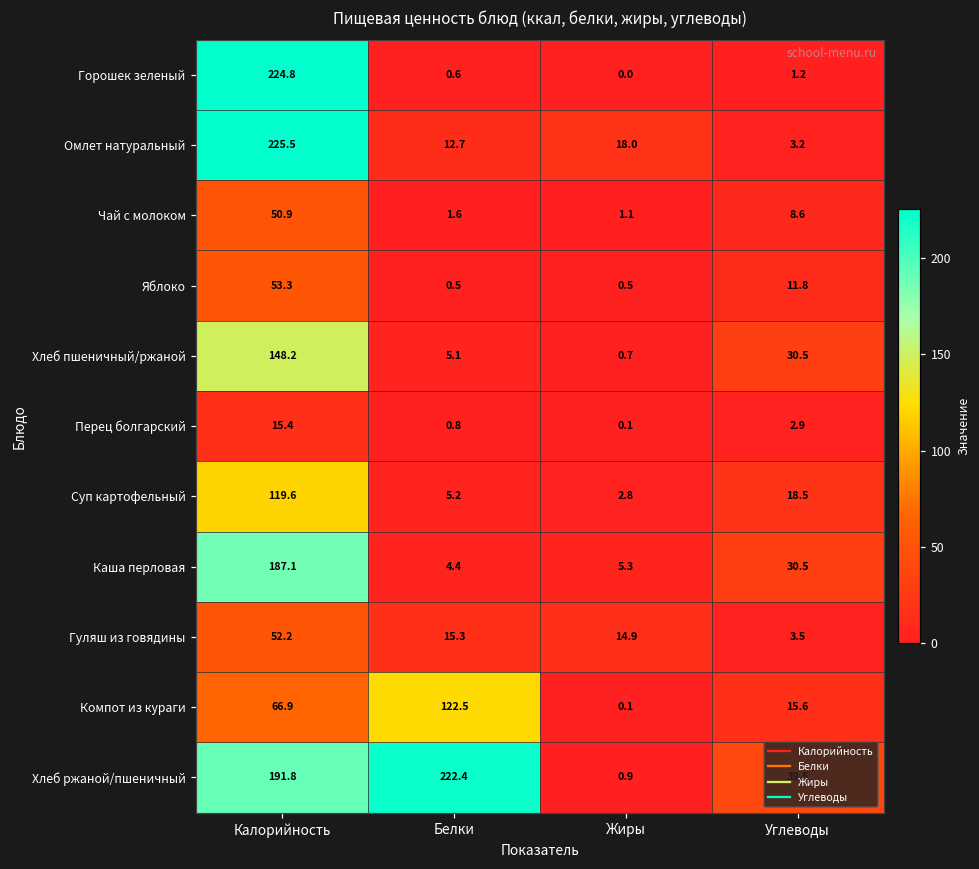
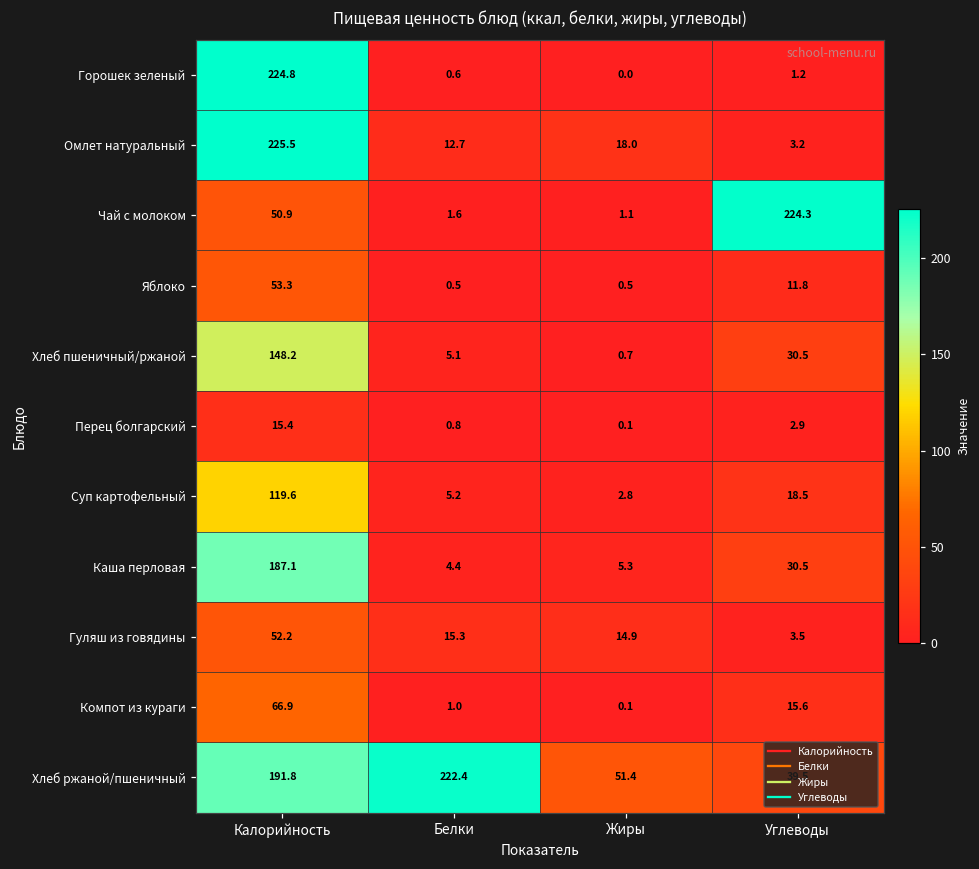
Чай с молоком, Углеводы: 8.6 -> 224.3
Компот из кураги, Белки: 122.5 -> 1.0
Хлеб ржаной/пшеничный, Жиры: 0.9 -> 51.4
